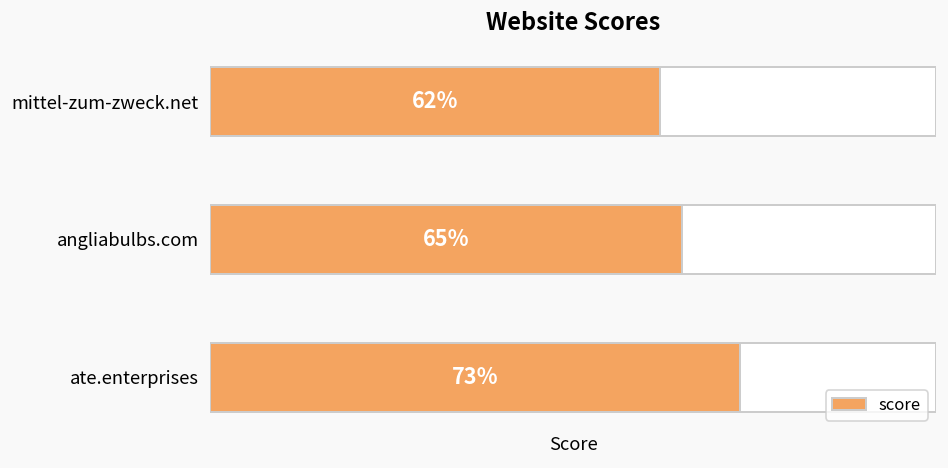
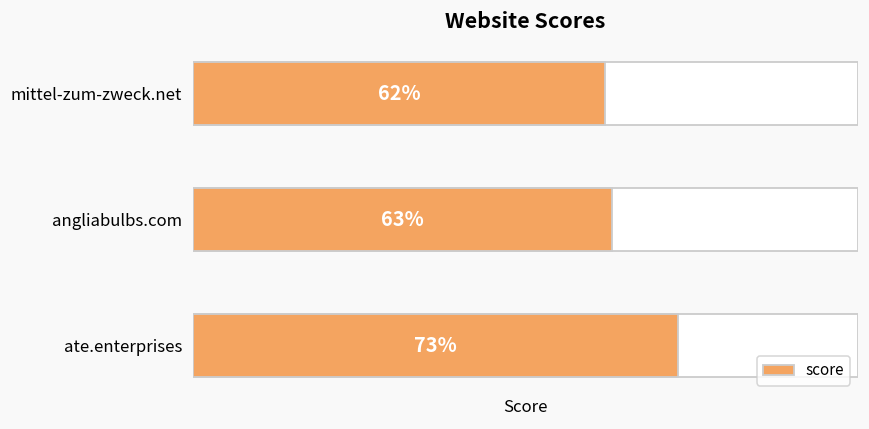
score, angliabulbs.com: 65% -> 63%
